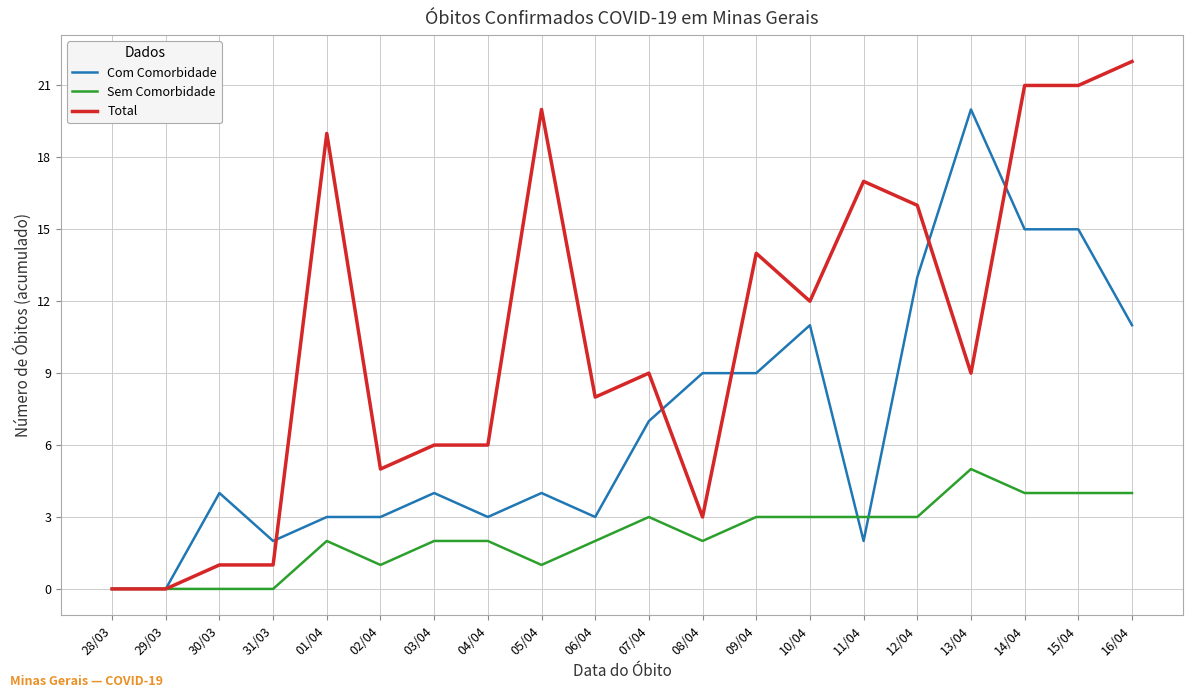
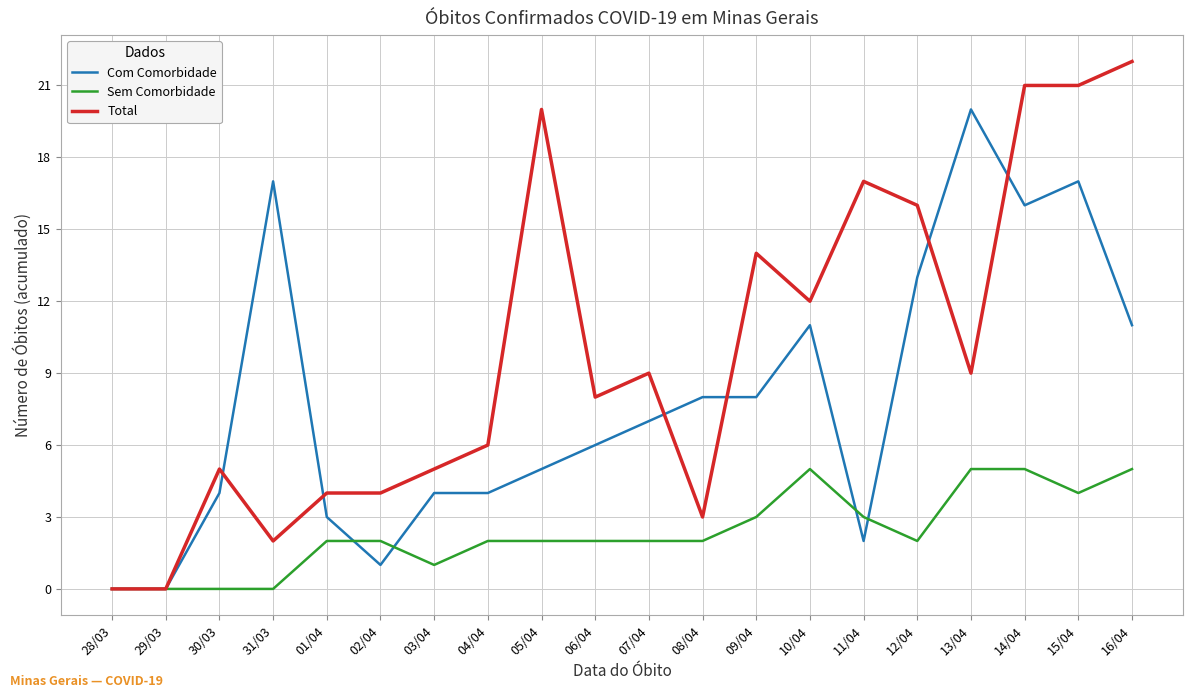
Total, 30/03: 1 -> 5
Com Comorbidade, 31/03: 2 -> 17
Total, 31/03: 1 -> 2
Total, 01/04: 19 -> 4
Com Comorbidade, 02/04: 3 -> 1
Sem Comorbidade, 02/04: 1 -> 2
Total, 02/04: 5 -> 4
Sem Comorbidade, 03/04: 2 -> 1
Total, 03/04: 6 -> 5
Com Comorbidade, 04/04: 3 -> 4
Com Comorbidade, 05/04: 4 -> 5
Sem Comorbidade, 05/04: 1 -> 2
Com Comorbidade, 06/04: 3 -> 6
Sem Comorbidade, 07/04: 3 -> 2
Com Comorbidade, 08/04: 9 -> 8
Com Comorbidade, 09/04: 9 -> 8
Sem Comorbidade, 10/04: 3 -> 5
Sem Comorbidade, 12/04: 3 -> 2
Com Comorbidade, 14/04: 15 -> 16
Sem Comorbidade, 14/04: 4 -> 5
Com Comorbidade, 15/04: 15 -> 17
Sem Comorbidade, 16/04: 4 -> 5
